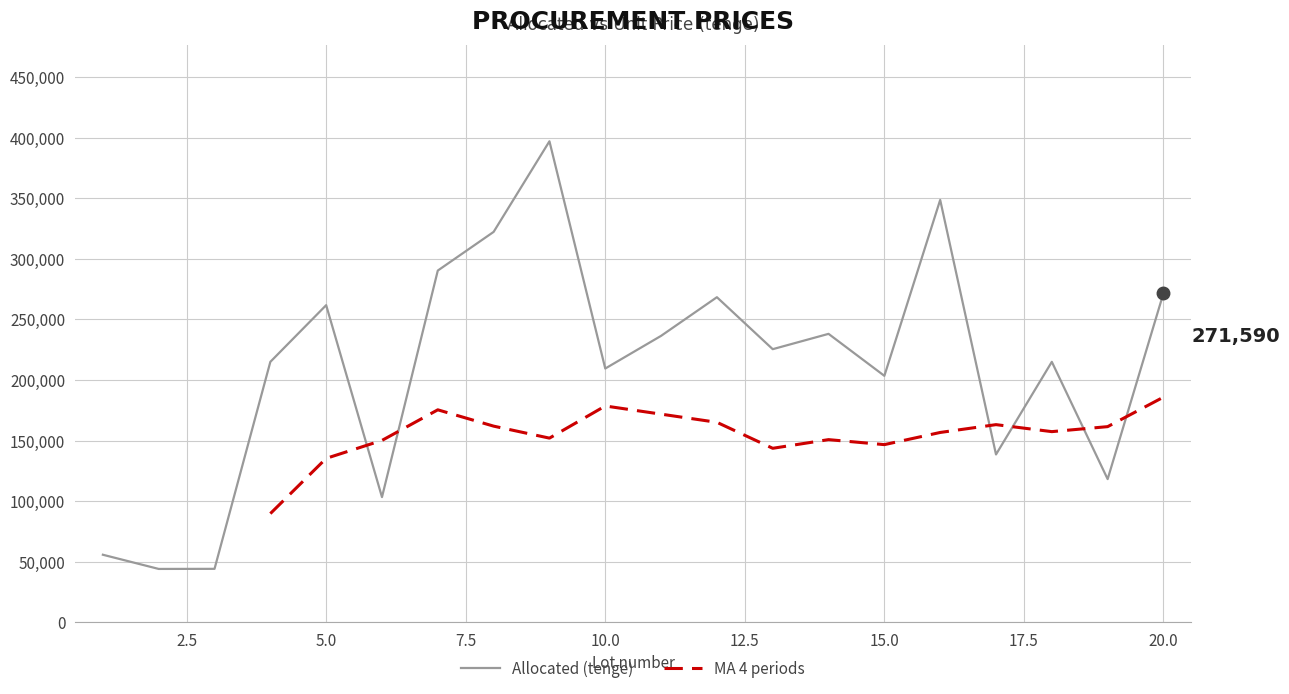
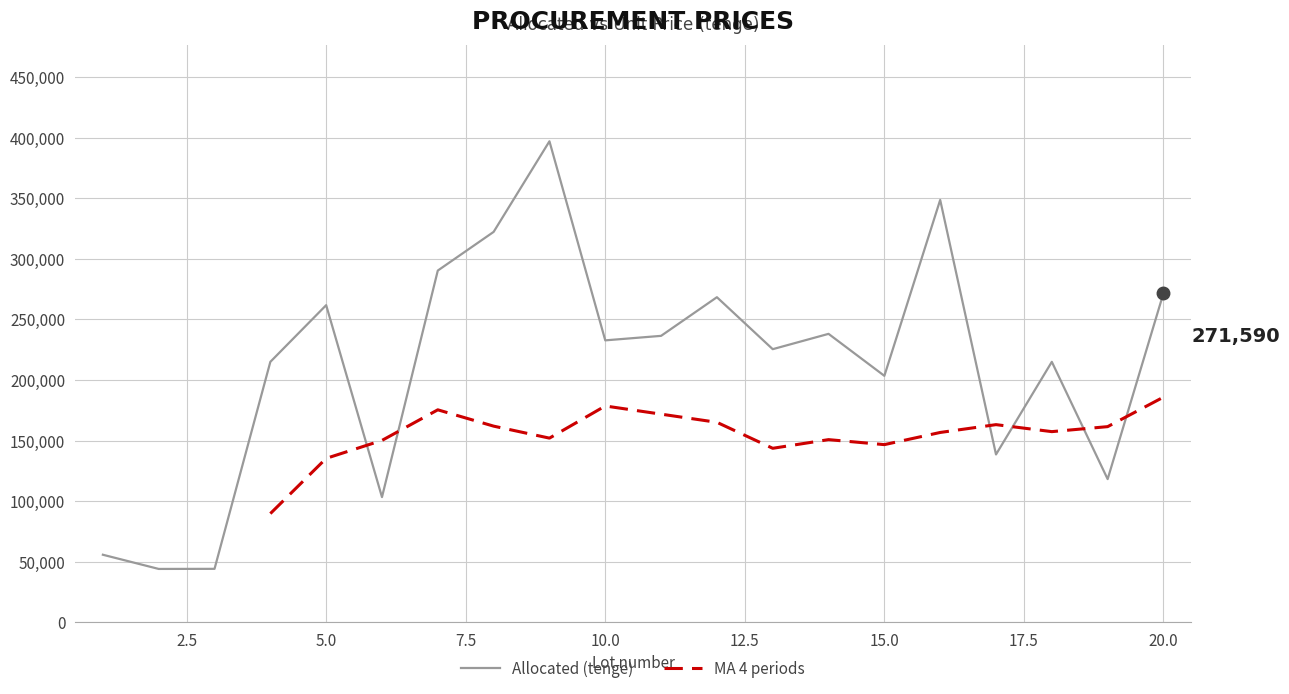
Allocated (tenge), 10.0: 209,000 -> 233,000
